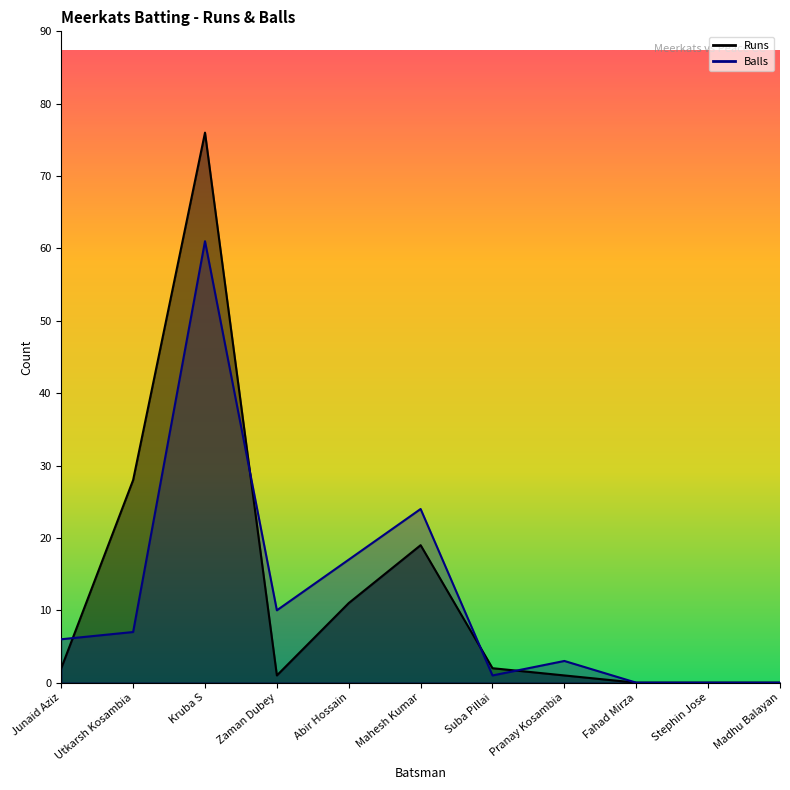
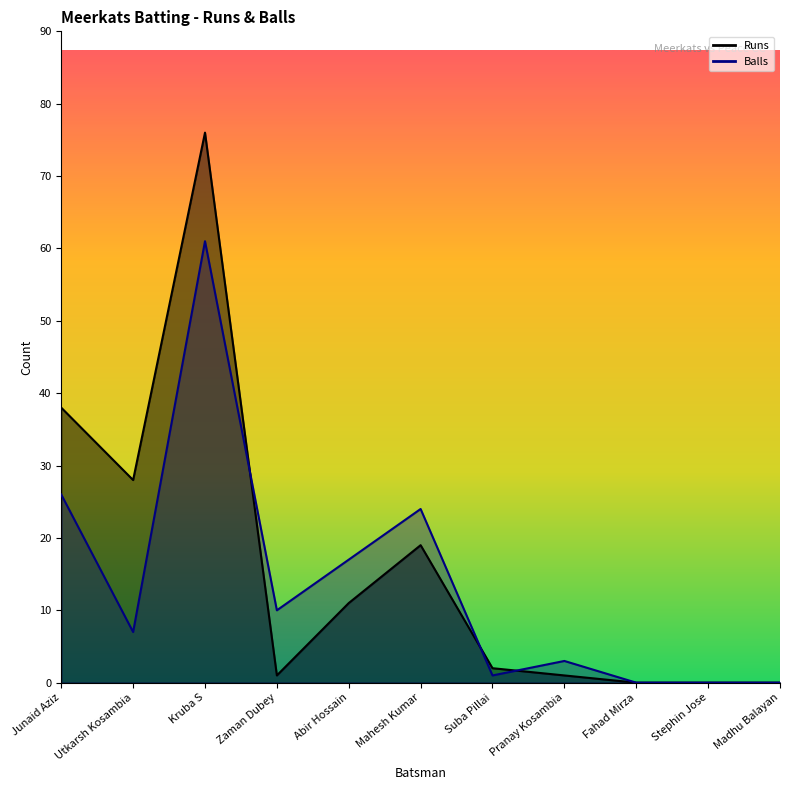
Runs, Junaid Aziz: 2 -> 38
Balls, Junaid Aziz: 6 -> 26
